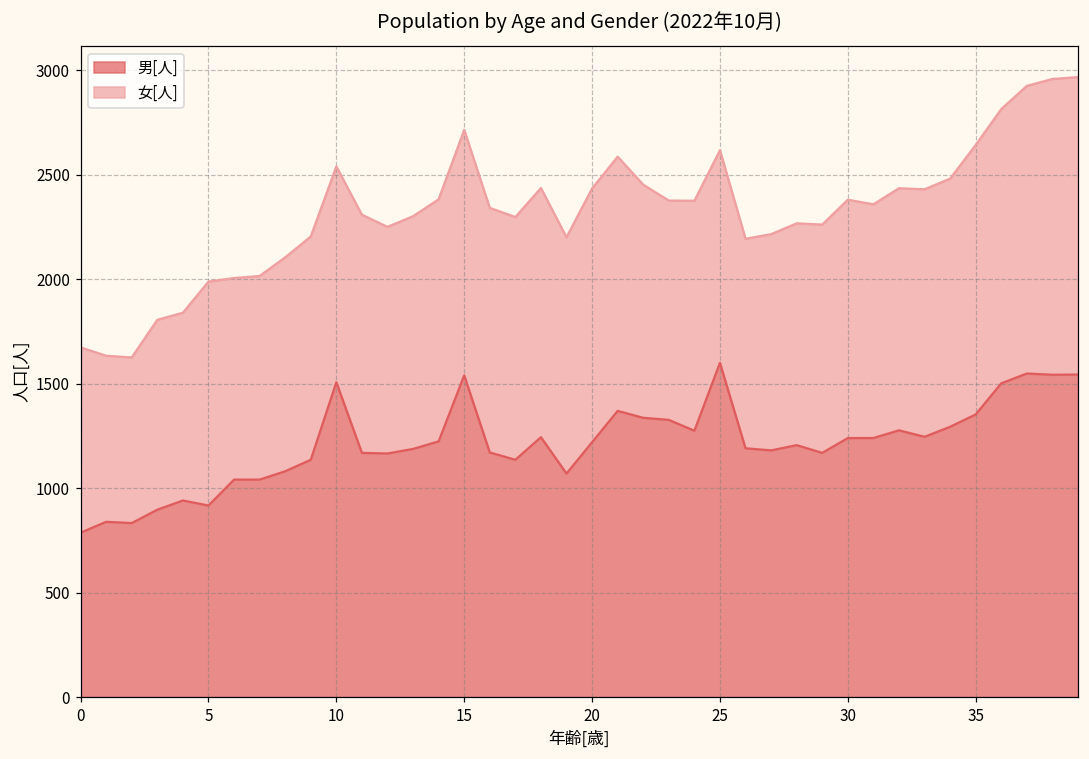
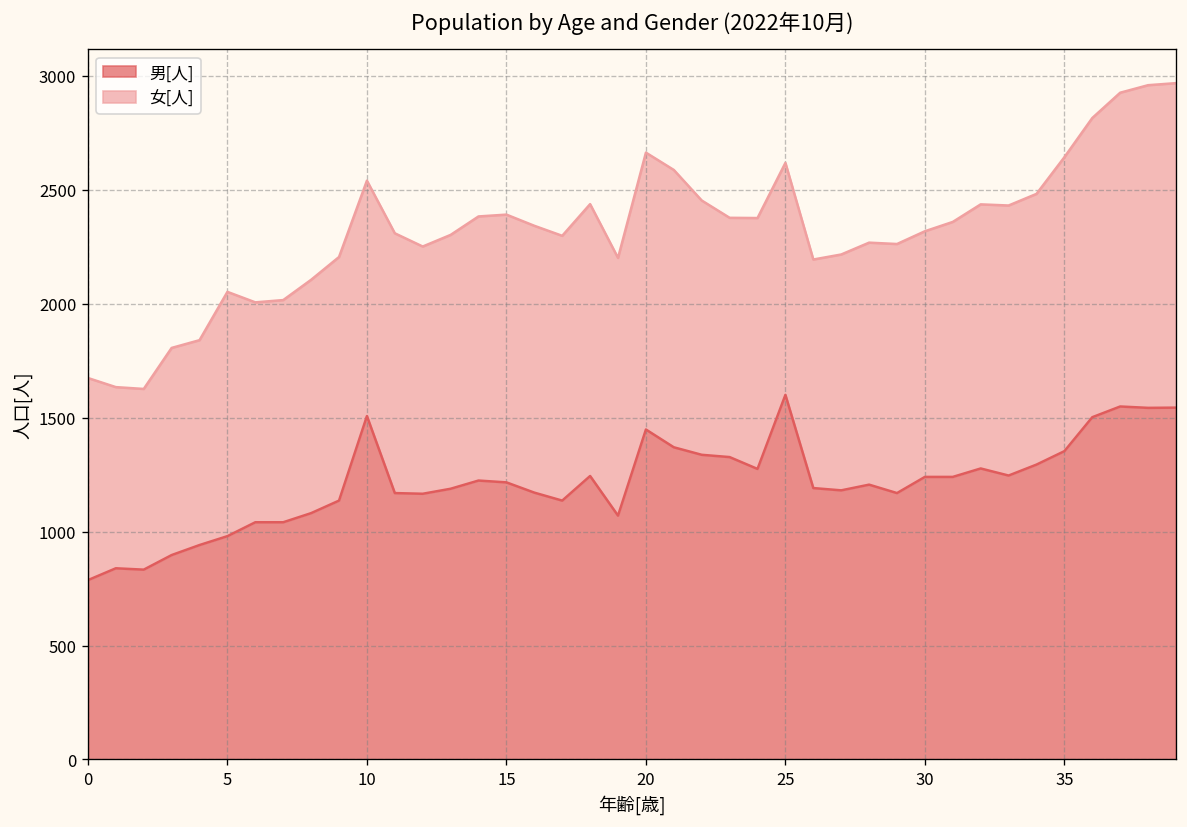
男[人], 5: 920 -> 980
男[人], 15: 1540 -> 1220
男[人], 20: 1220 -> 1450
女[人], 30: 1140 -> 1080
